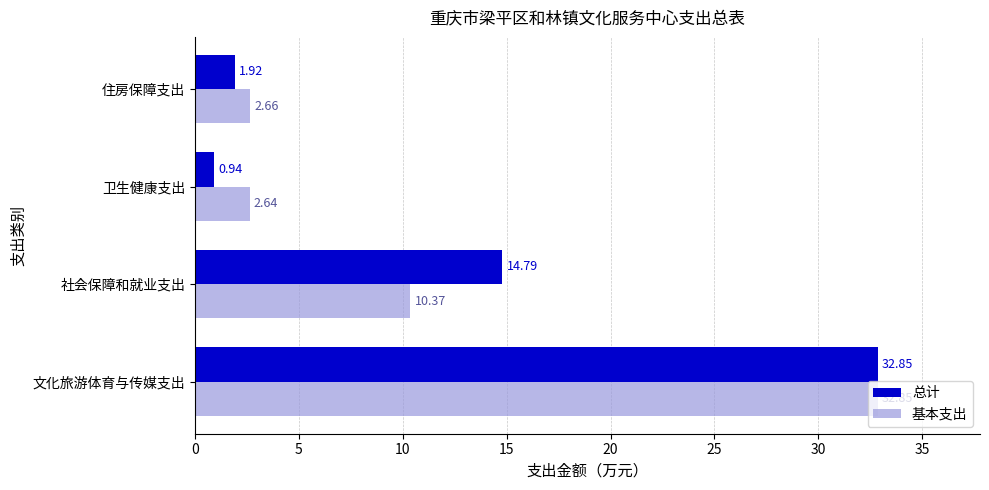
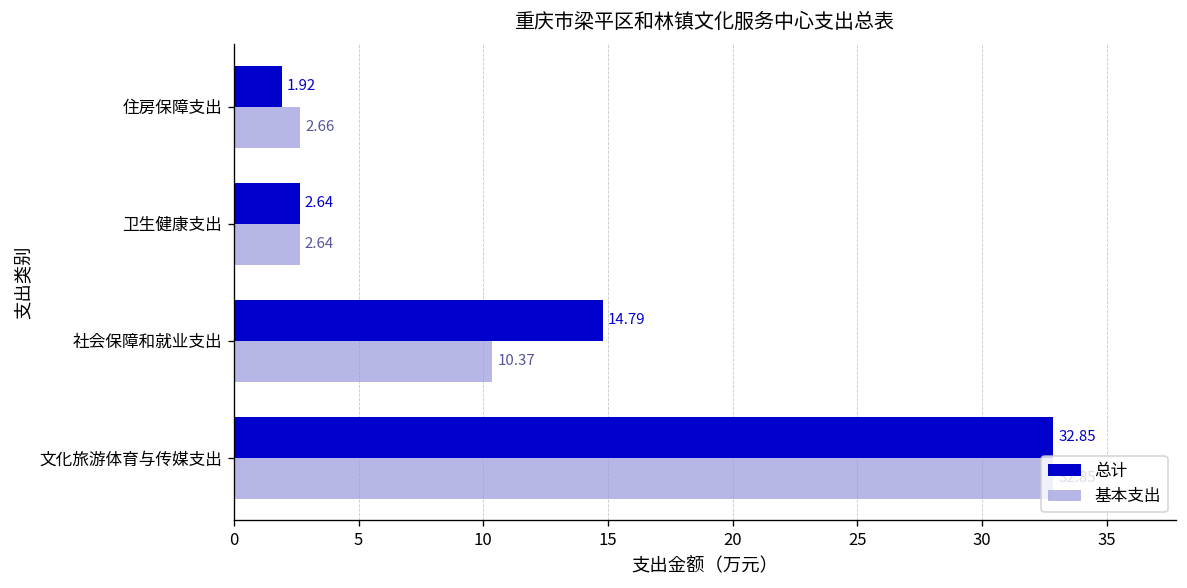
总计, 卫生健康支出: 0.94 -> 2.64
